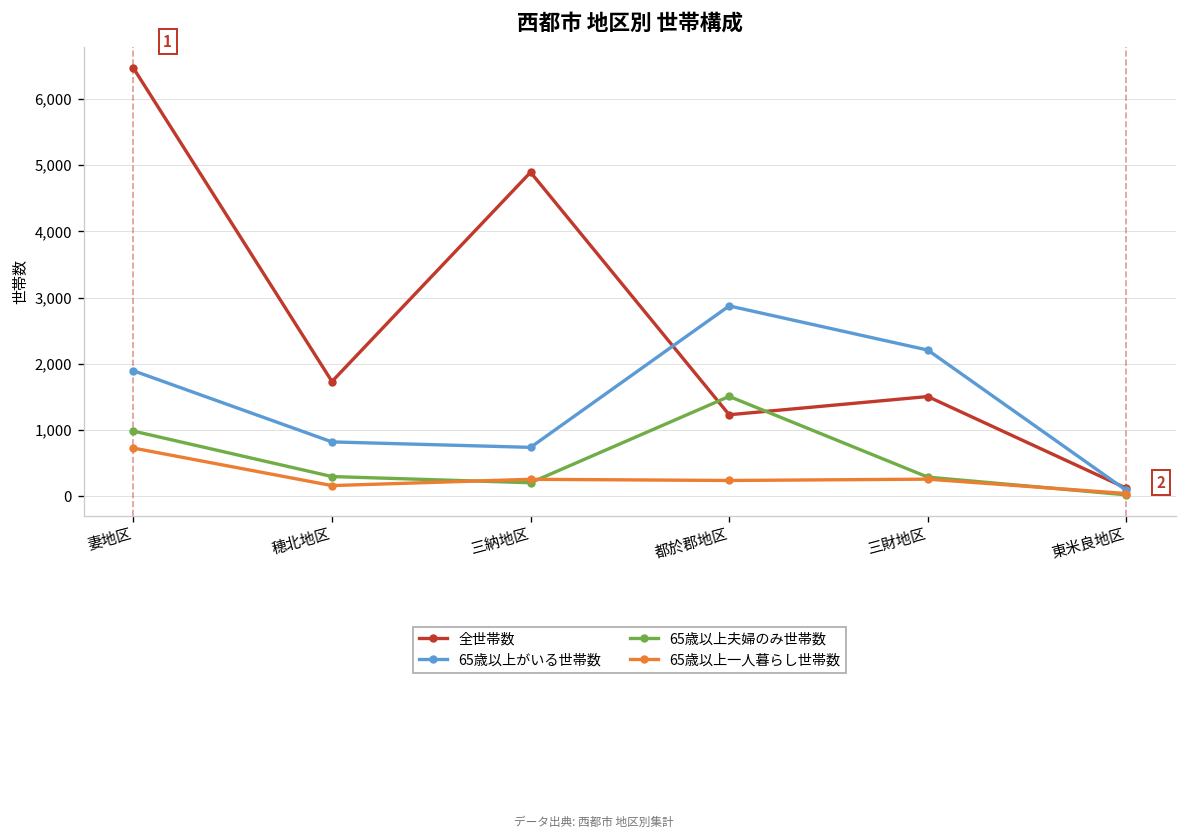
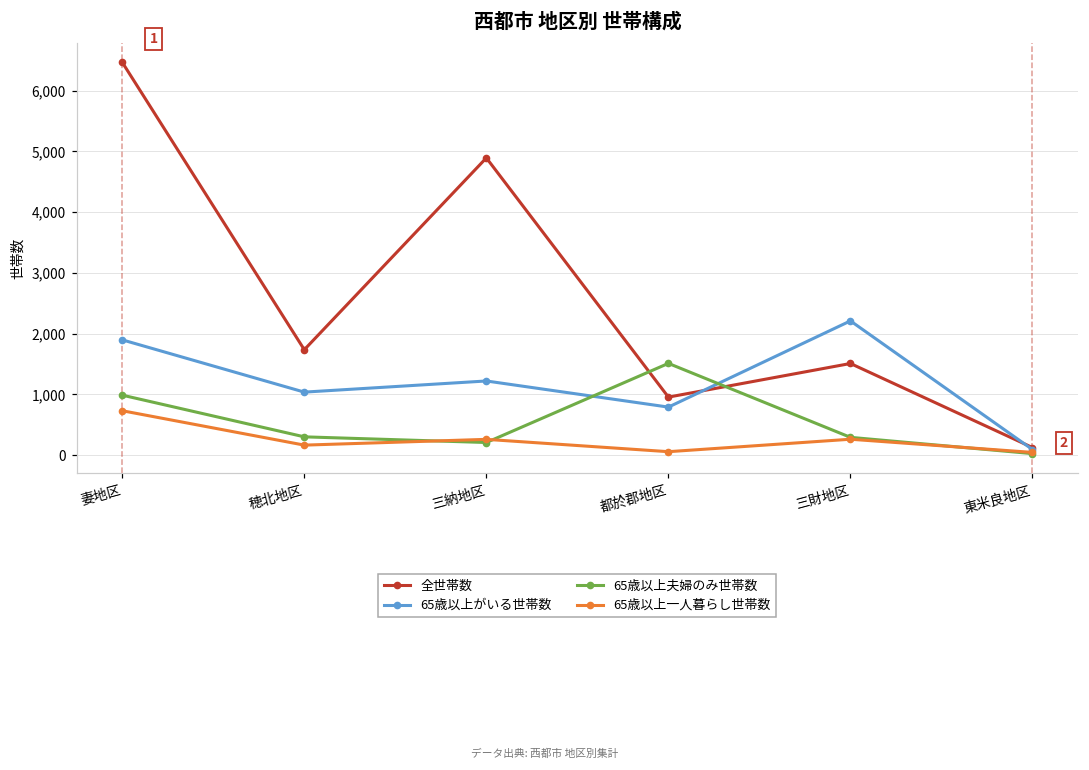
65歳以上がいる世帯数, 穂北地区: 800 -> 1,000
65歳以上がいる世帯数, 三納地区: 700 -> 1,200
全世帯数, 都於郡地区: 1,200 -> 1,000
65歳以上がいる世帯数, 都於郡地区: 2,900 -> 800
65歳以上一人暮らし世帯数, 都於郡地区: 200 -> 100
